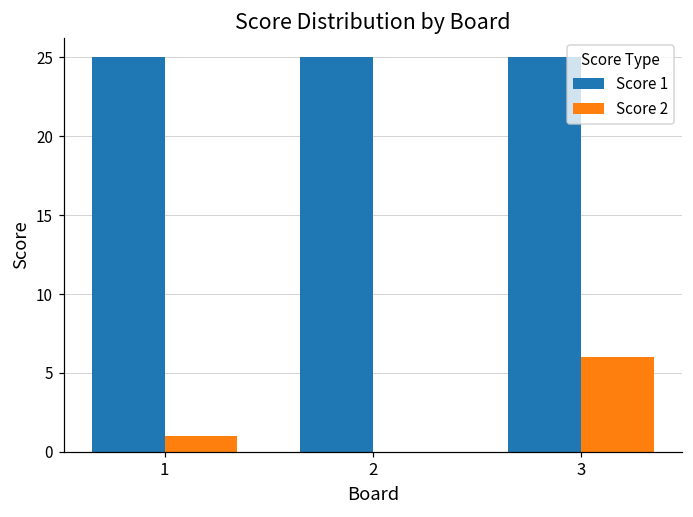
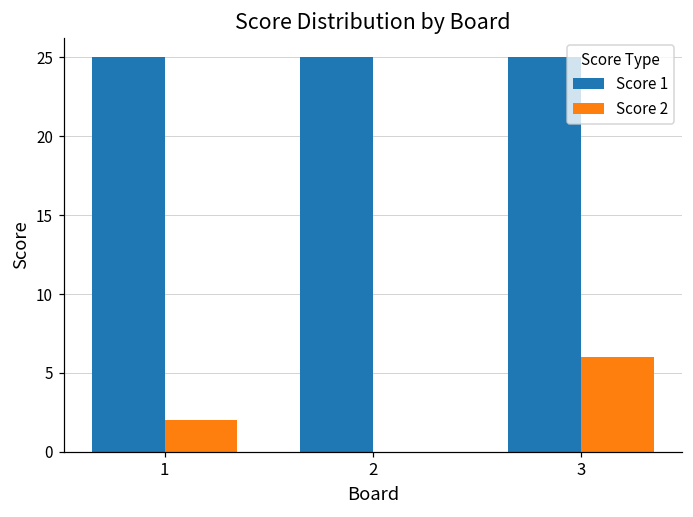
Score 2, 1: 1 -> 2
